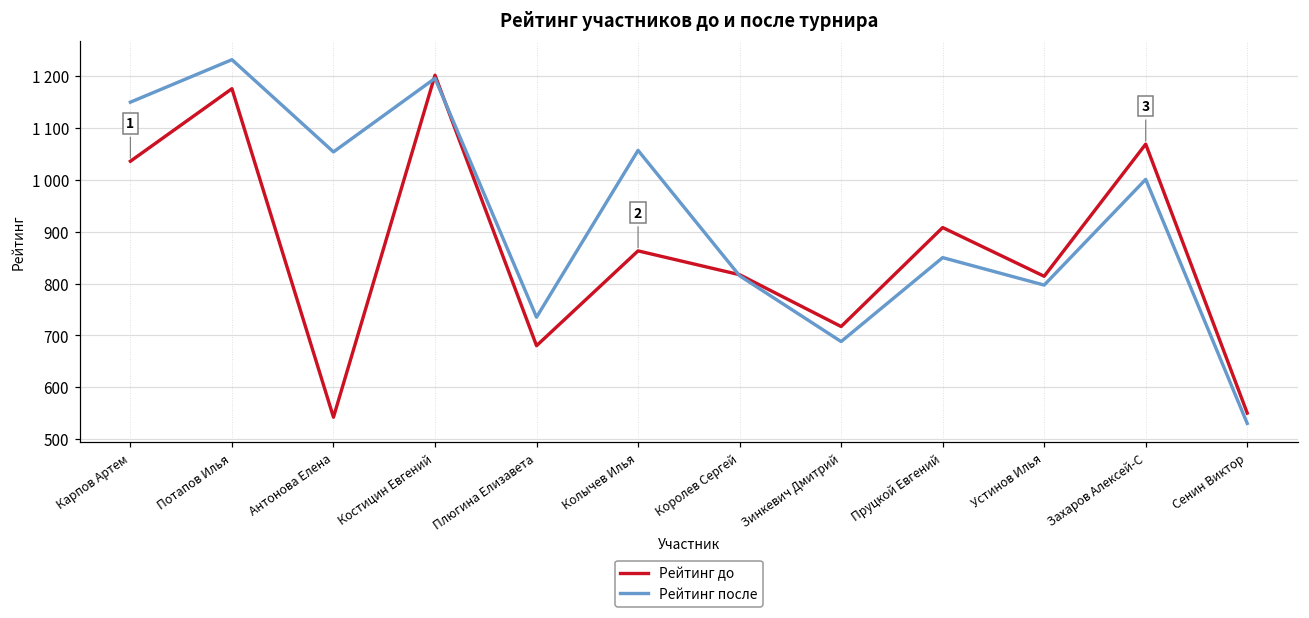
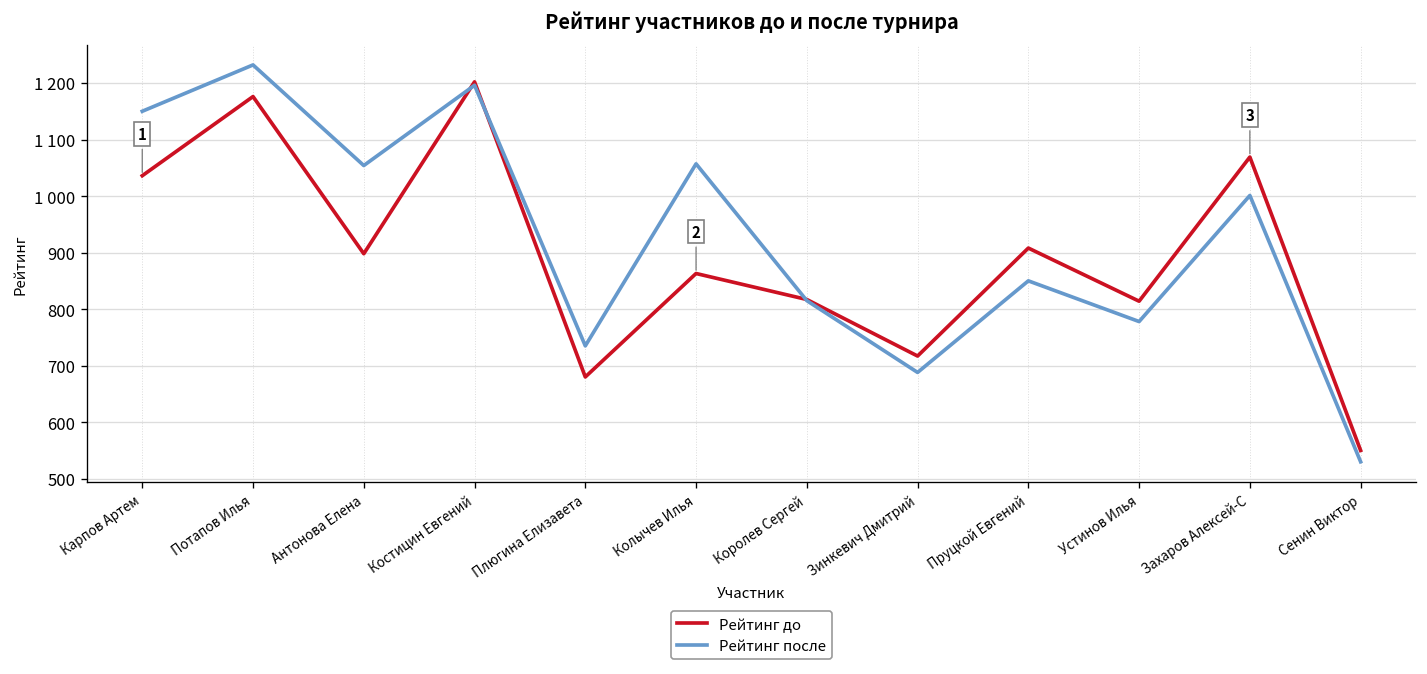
Рейтинг до, Антонова Елена: 540 -> 900
Рейтинг после, Устинов Илья: 800 -> 780
